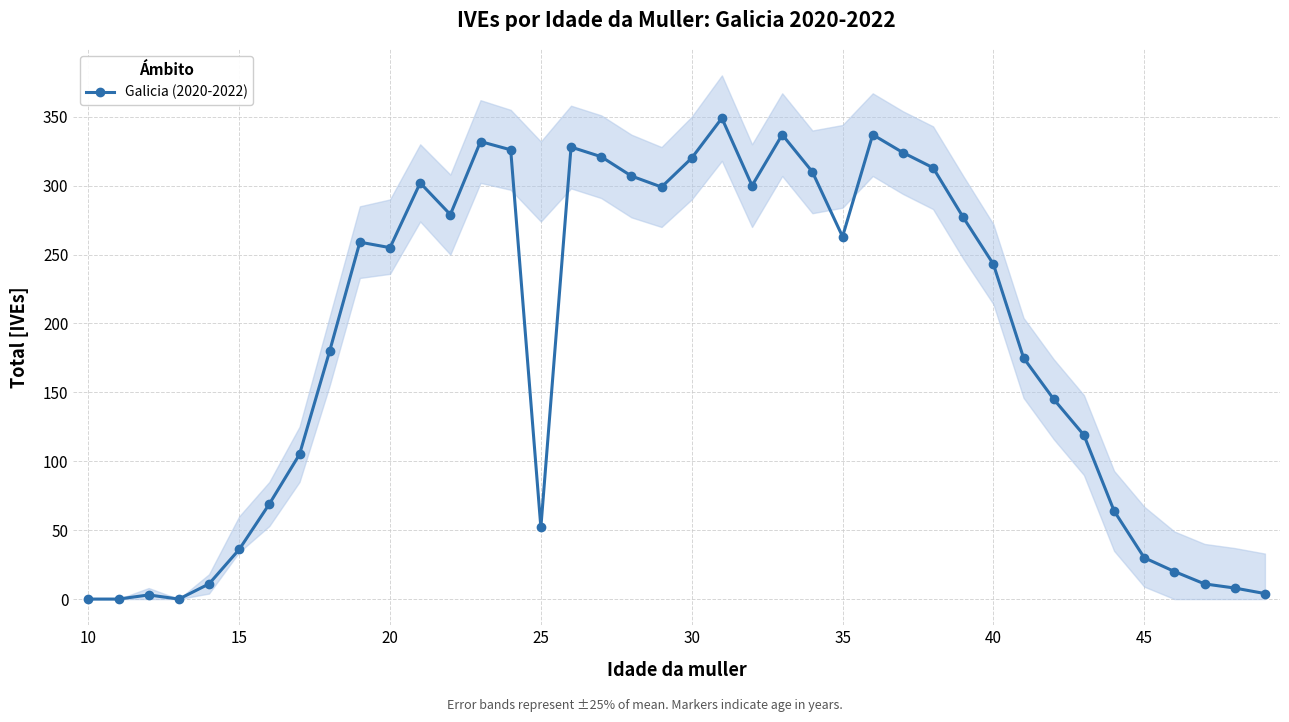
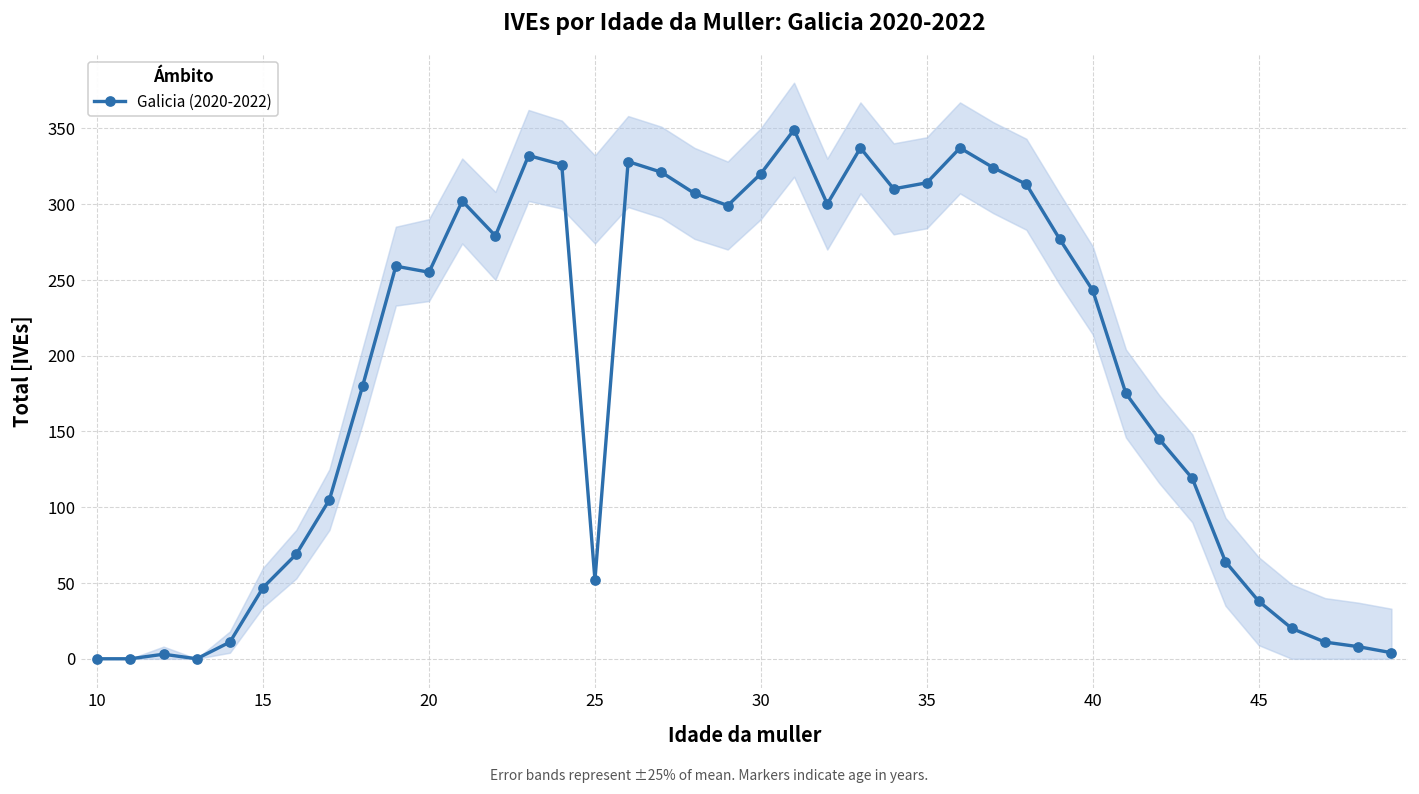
Galicia (2020-2022), 15: 36 -> 47
Galicia (2020-2022), 35: 263 -> 314
Galicia (2020-2022), 45: 30 -> 38
